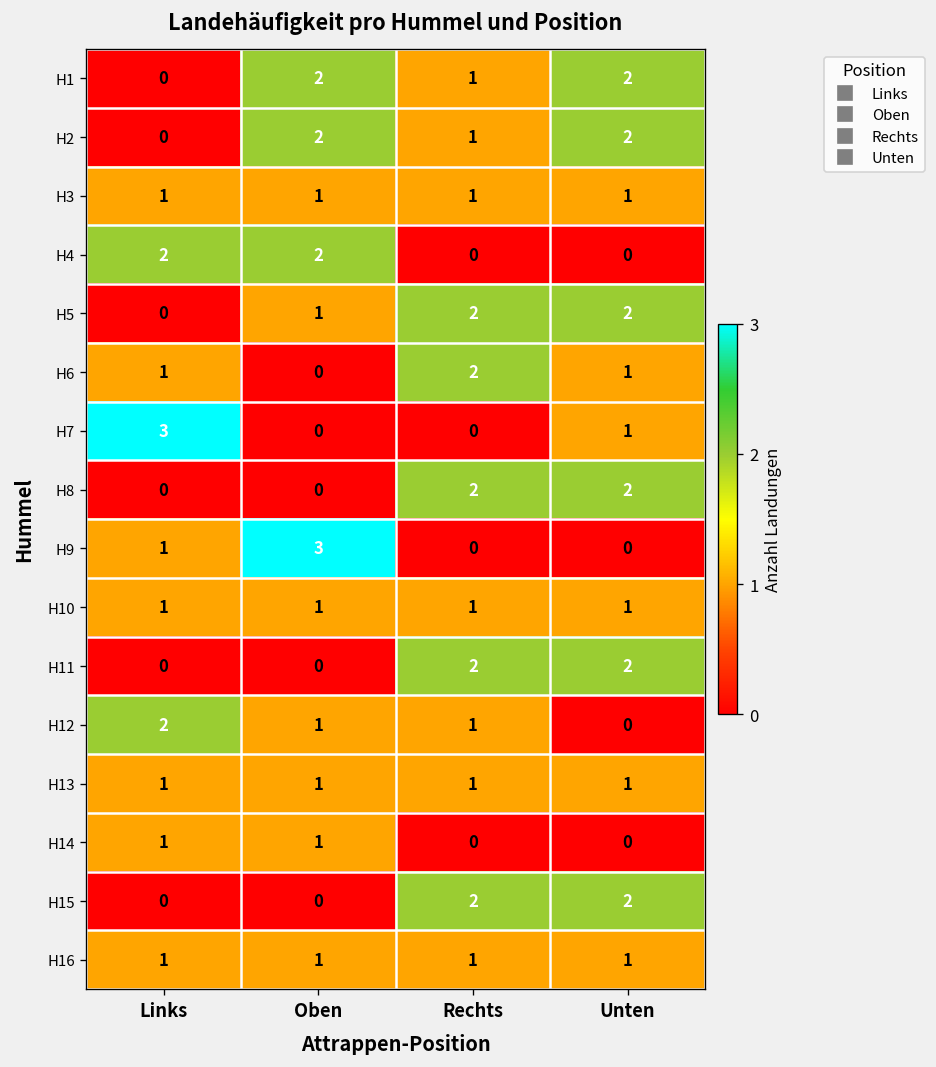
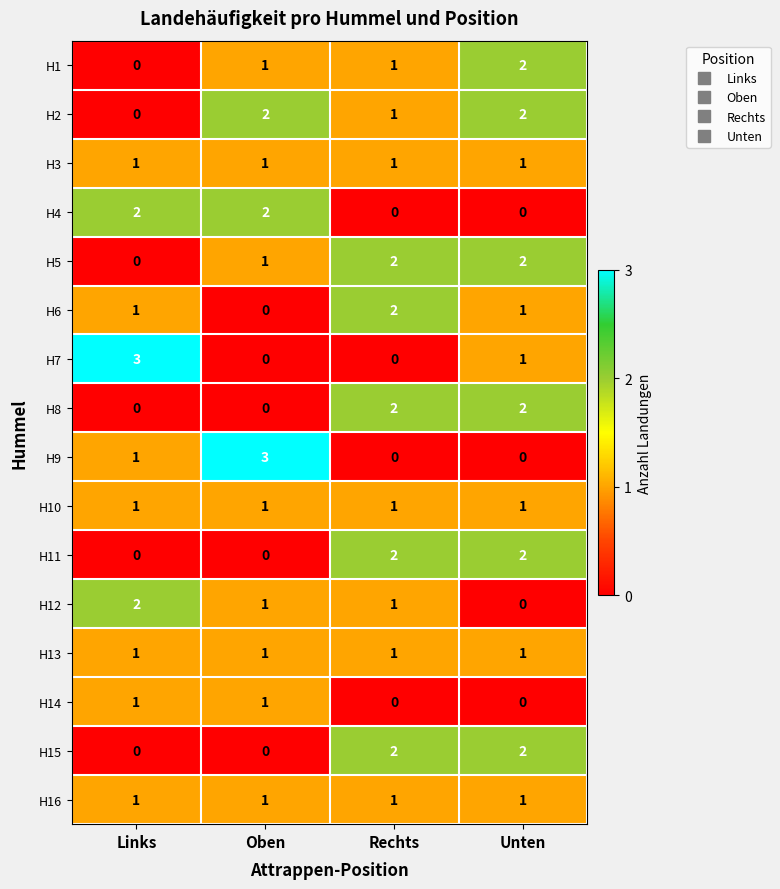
H1, Oben: 2 -> 1
